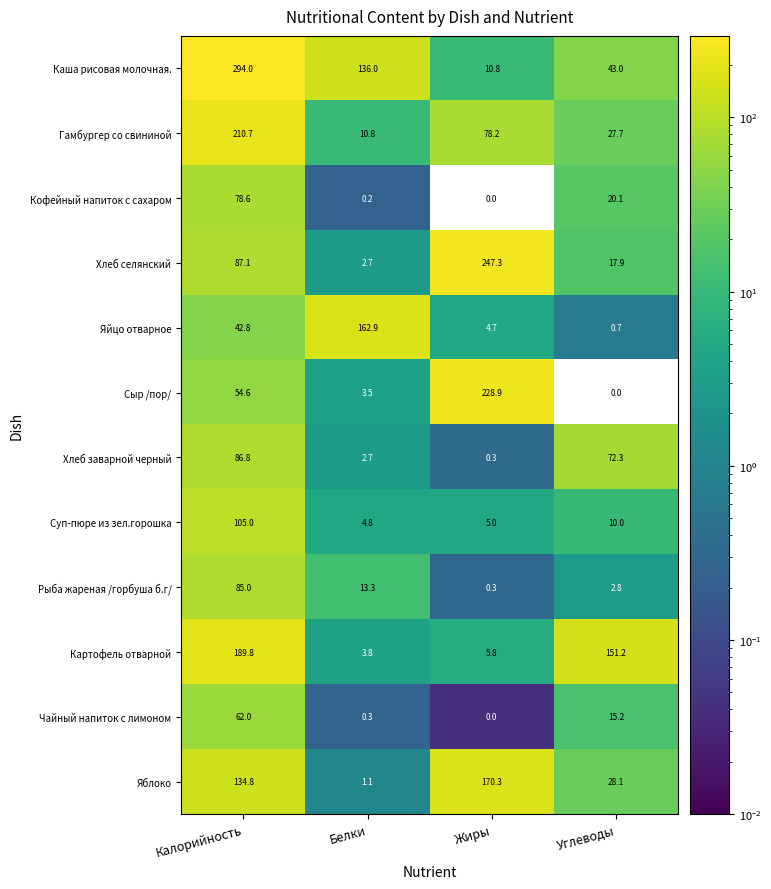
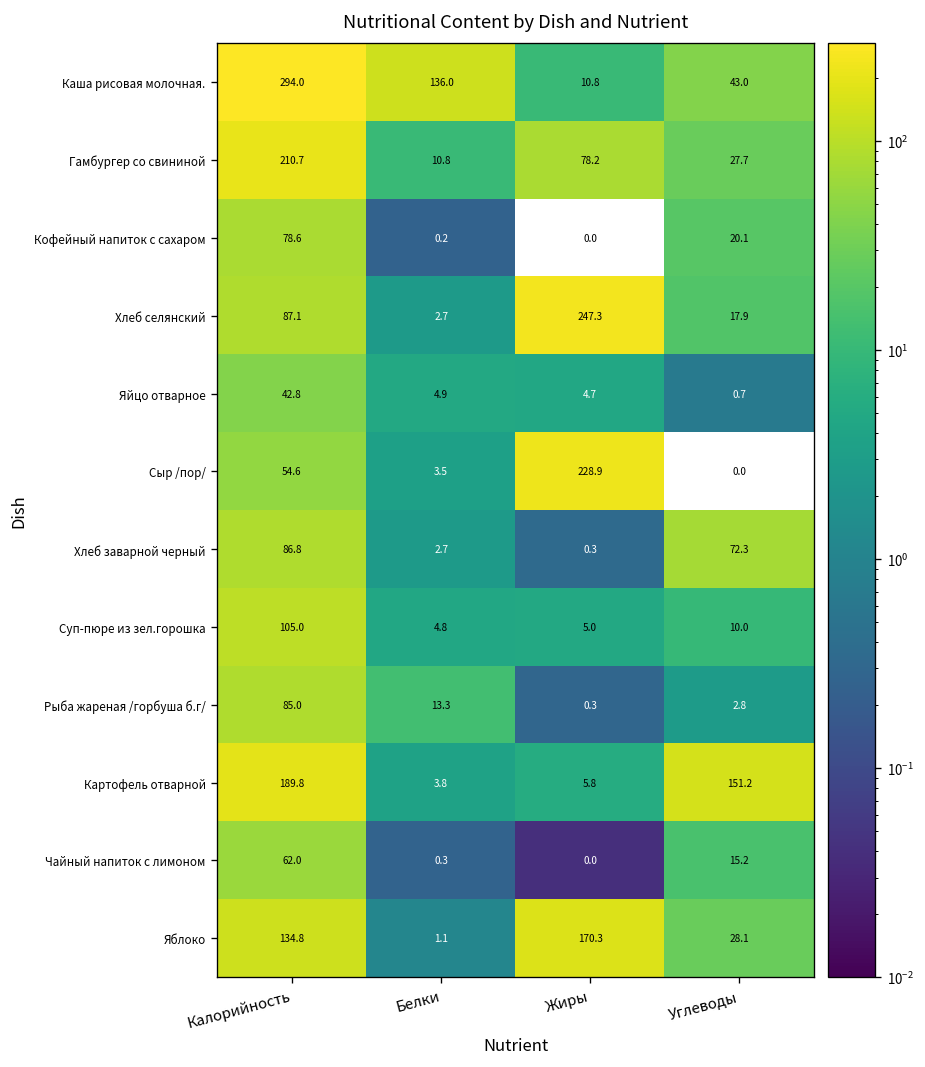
Яйцо отварное, Белки: 162.9 -> 4.9
